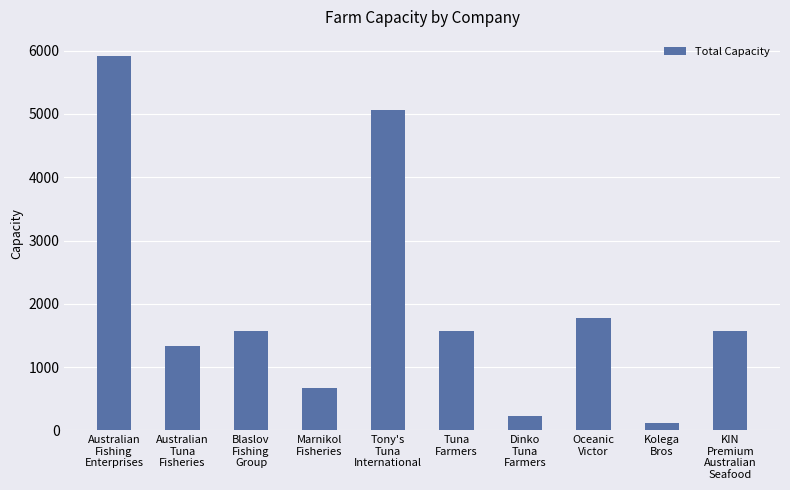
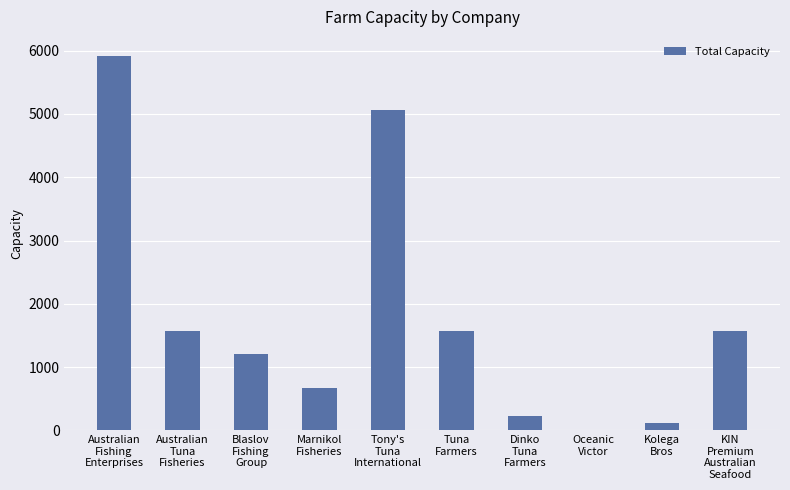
Australian Tuna Fisheries: 1300 -> 1600
Blaslov Fishing Group: 1600 -> 1200
Oceanic Victor: 1800 -> 0
